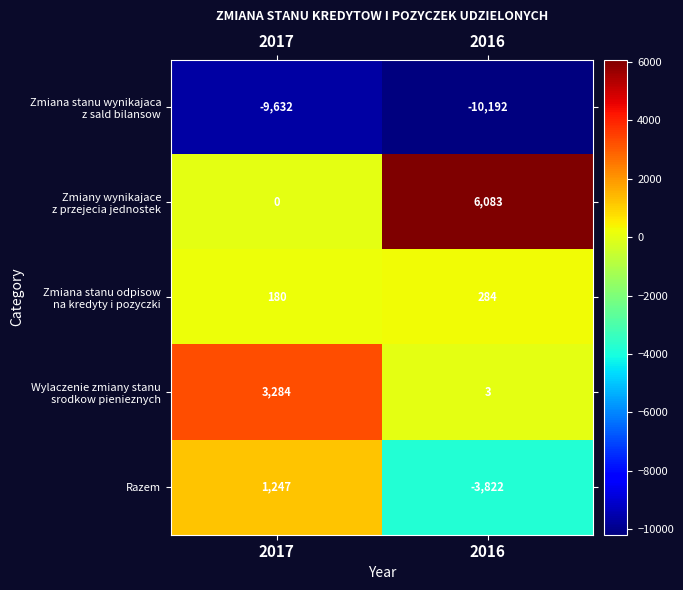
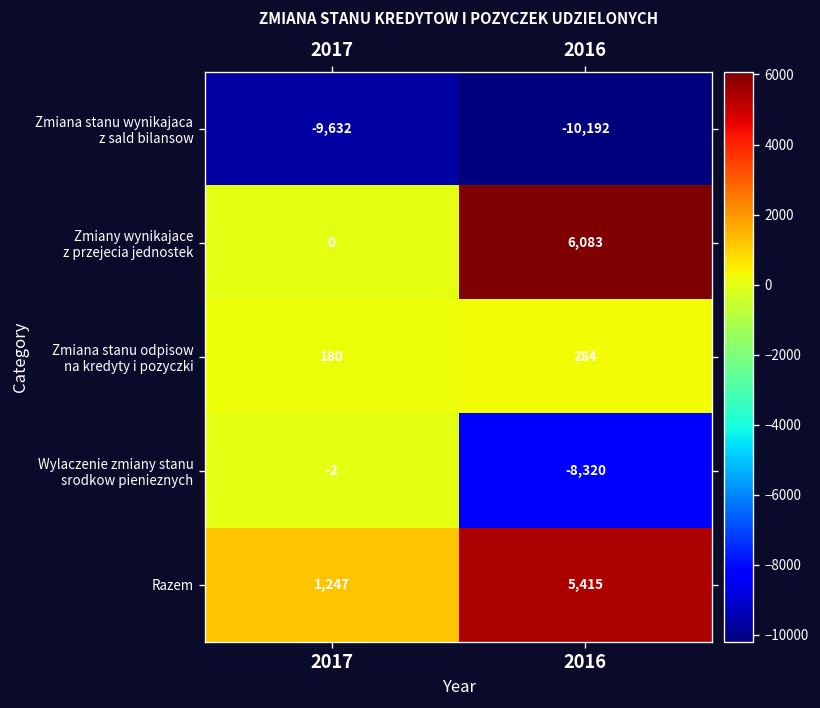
Wylaczenie zmiany stanu srodkow pienieznych, 2017: 3,284 -> -2
Wylaczenie zmiany stanu srodkow pienieznych, 2016: 3 -> -8,320
Razem, 2016: -3,822 -> 5,415
